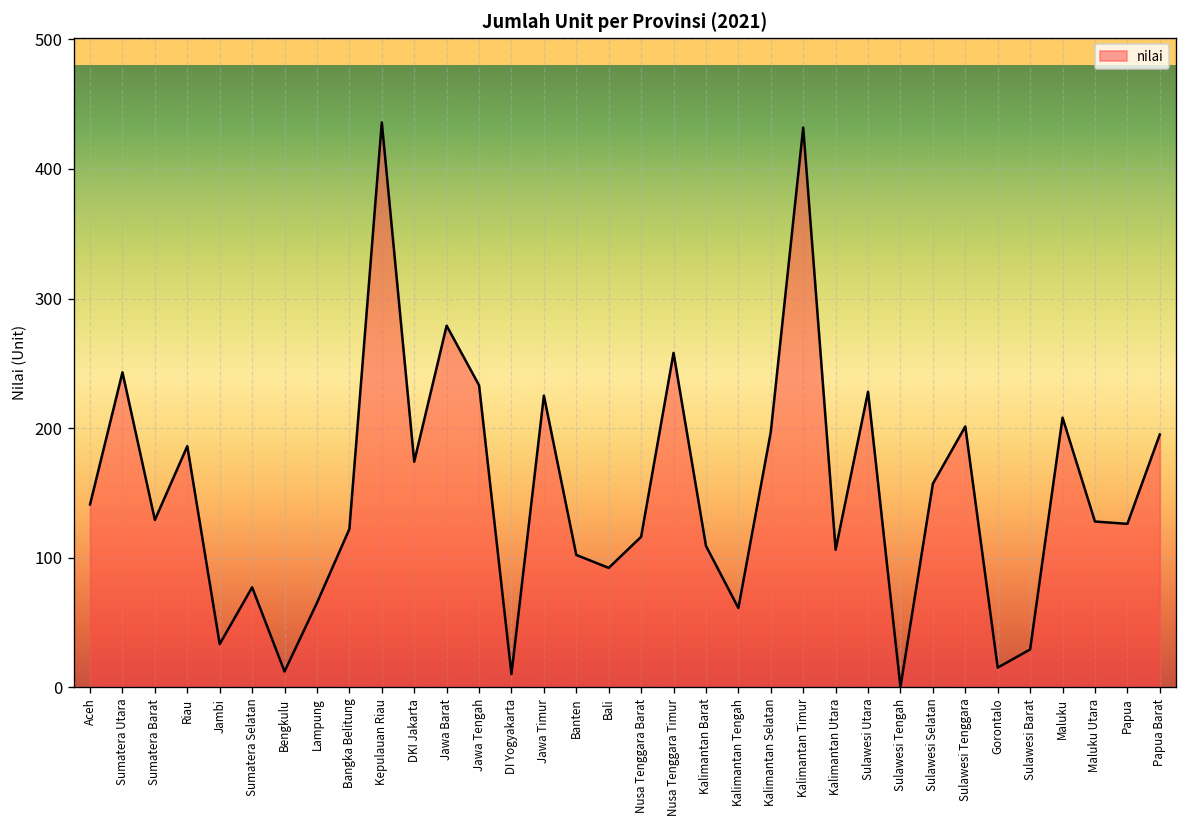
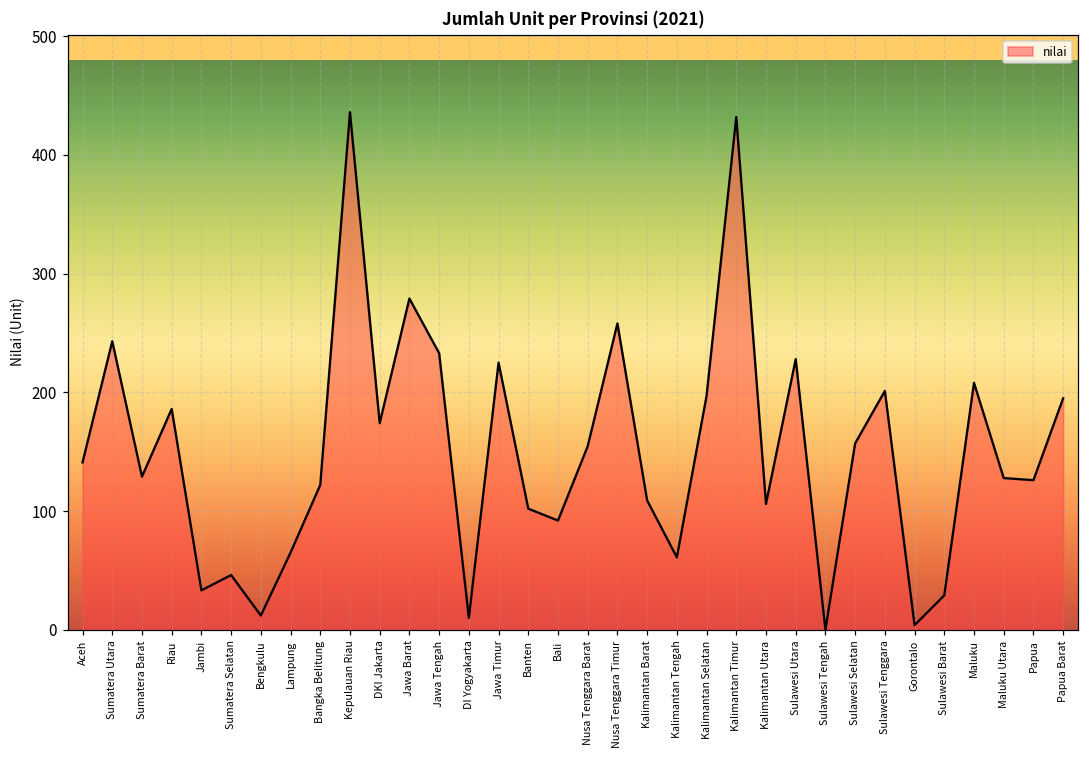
Sumatera Selatan: 77 -> 46
Nusa Tenggara Barat: 116 -> 155
Gorontalo: 15 -> 4
